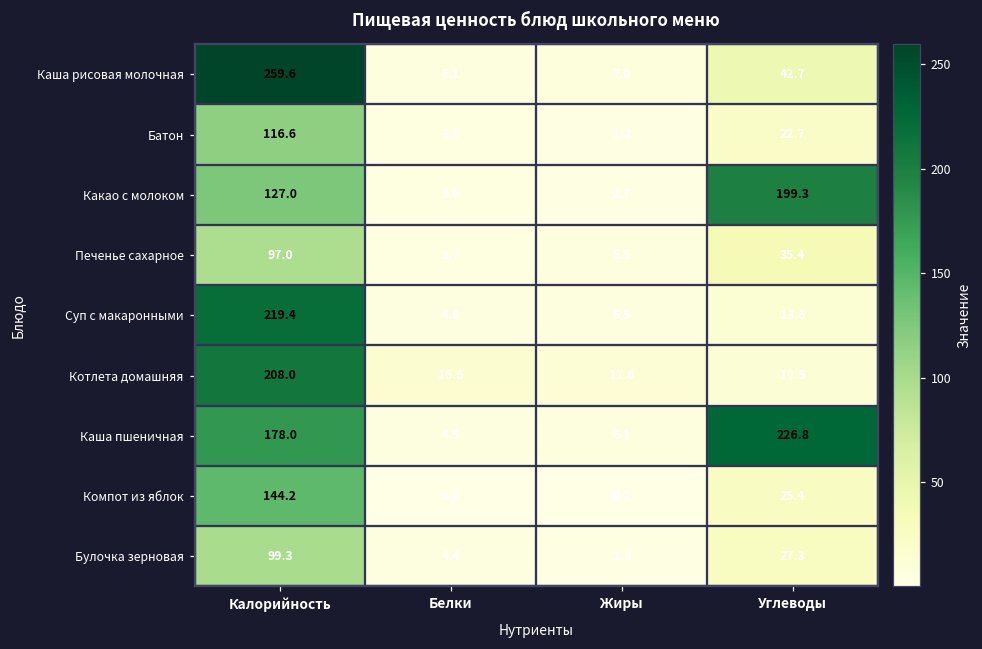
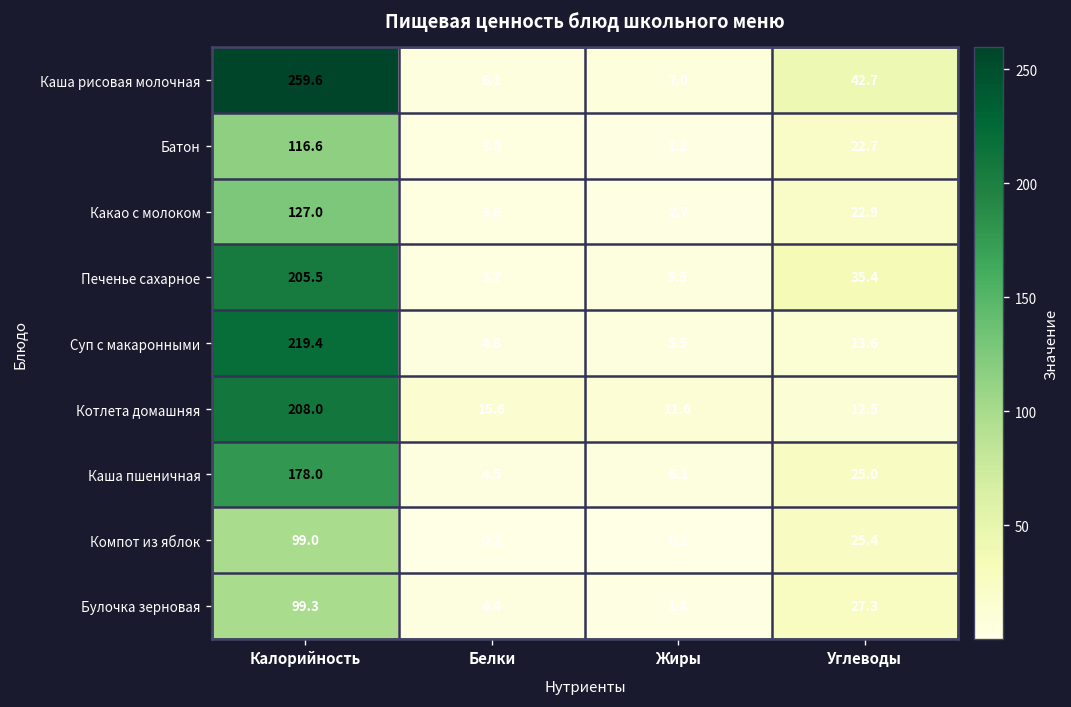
Какао с молоком, Углеводы: 199.3 -> 22.9
Печенье сахарное, Калорийность: 97.0 -> 205.5
Каша пшеничная, Углеводы: 226.8 -> 25.0
Компот из яблок, Калорийность: 144.2 -> 99.0
